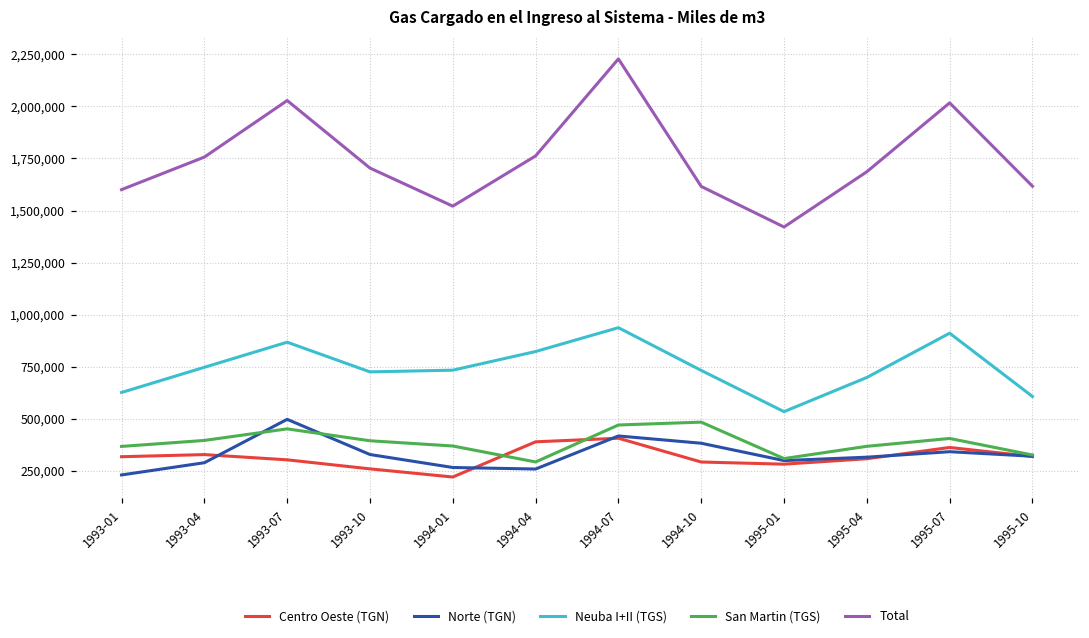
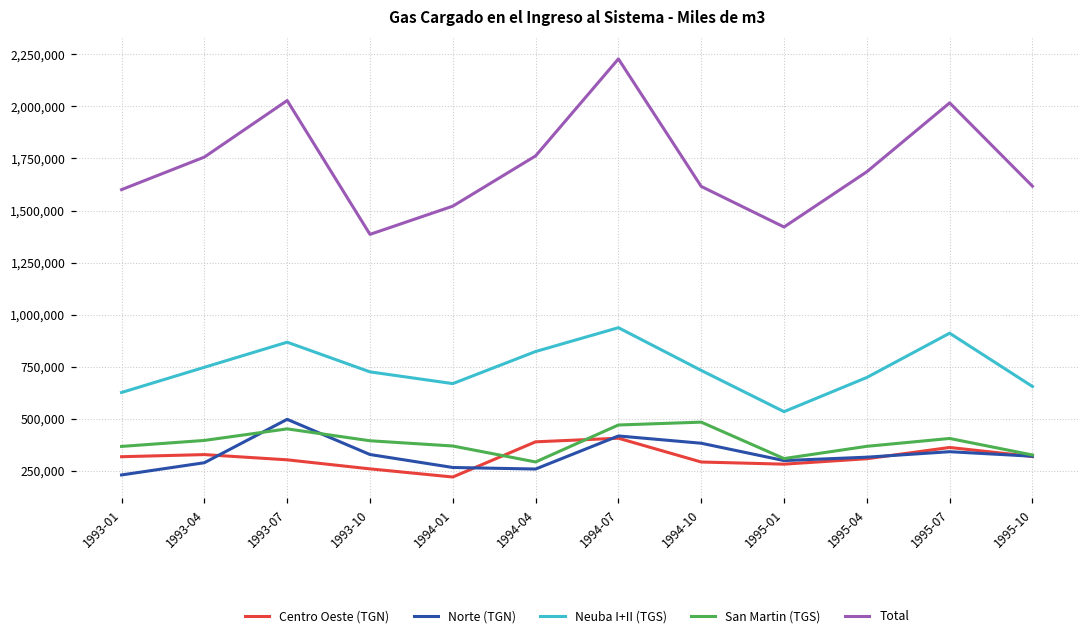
Total, 1993-10: 1,700,000 -> 1,390,000
Neuba I+II (TGS), 1994-01: 730,000 -> 670,000
Neuba I+II (TGS), 1995-10: 610,000 -> 650,000
